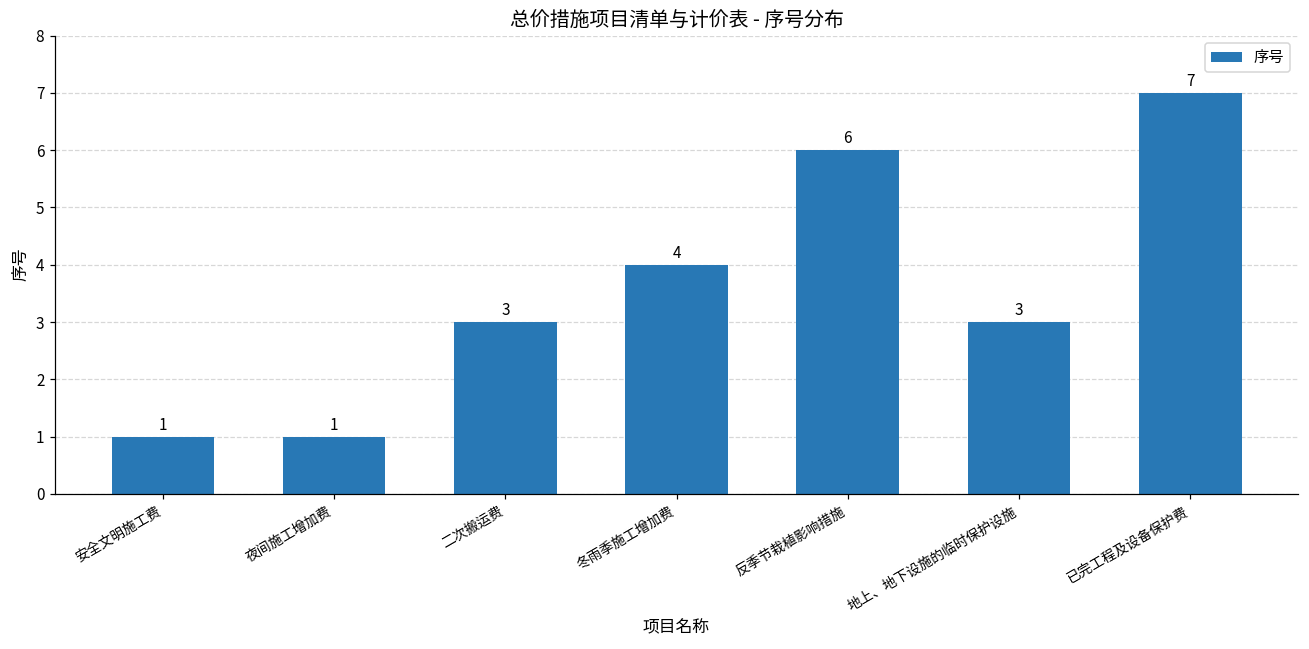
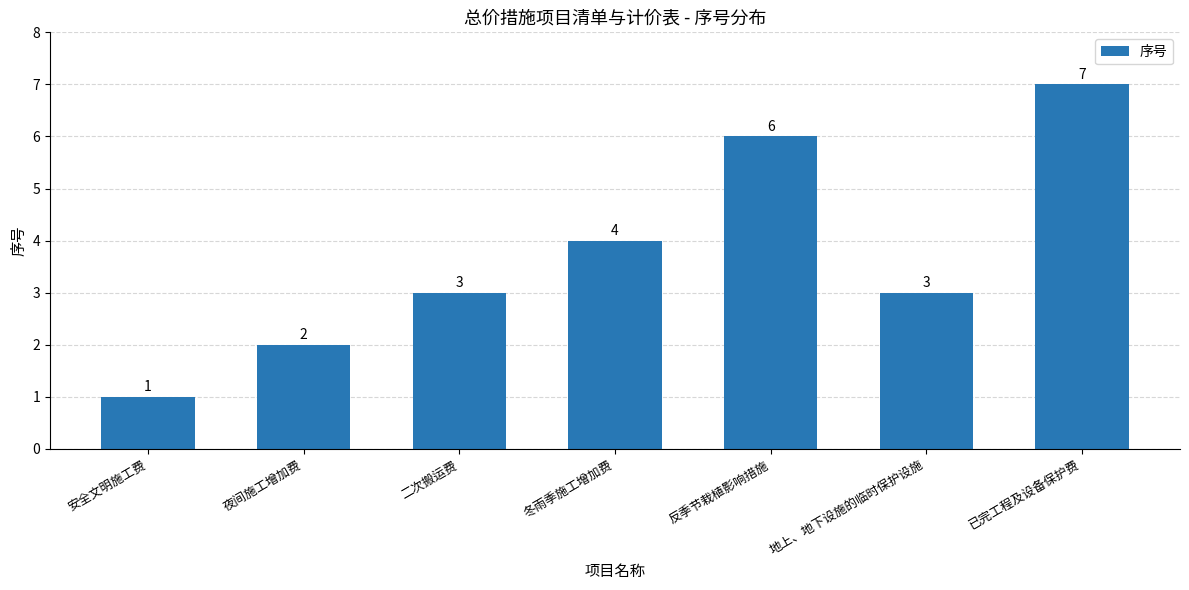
夜间施工增加费: 1 -> 2
